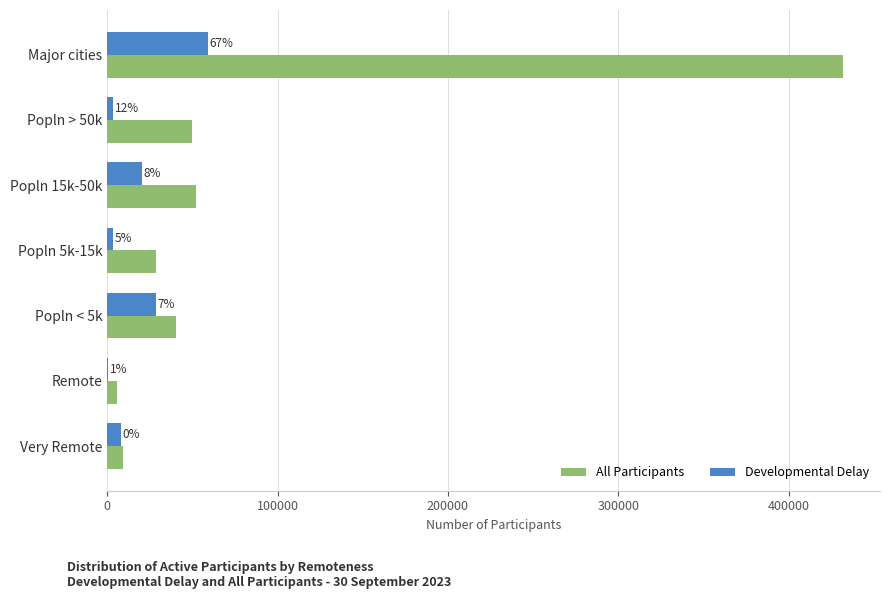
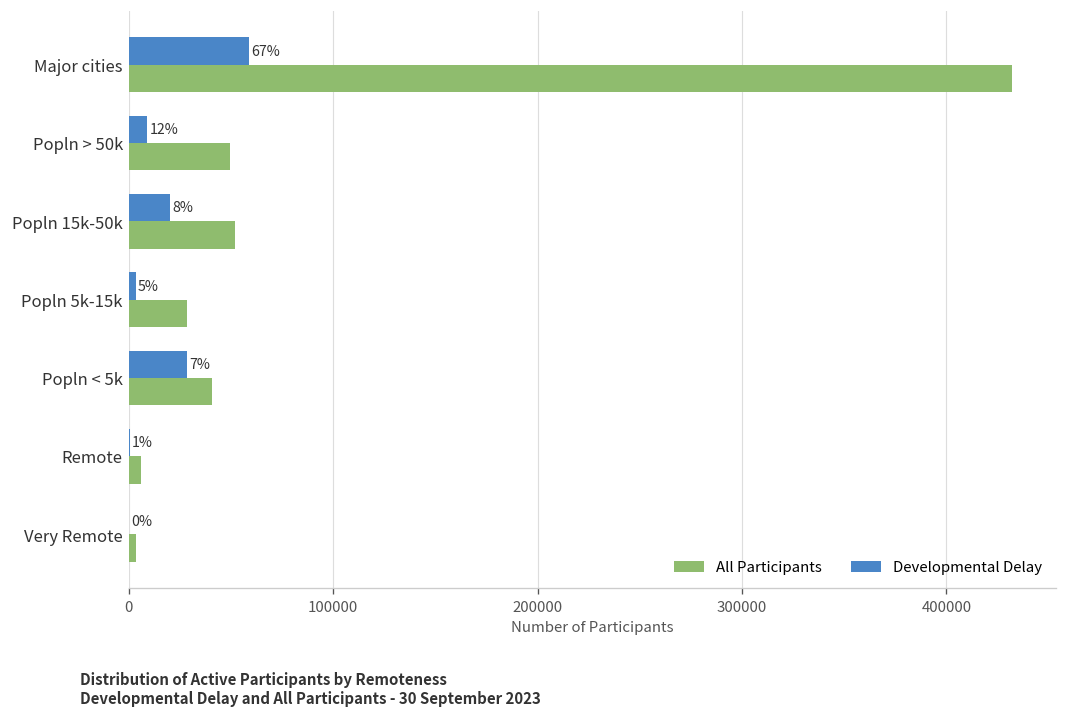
Developmental Delay, Popln > 50k: 4000 -> 9000
Developmental Delay, Very Remote: 8000 -> 0
All Participants, Very Remote: 9000 -> 4000
